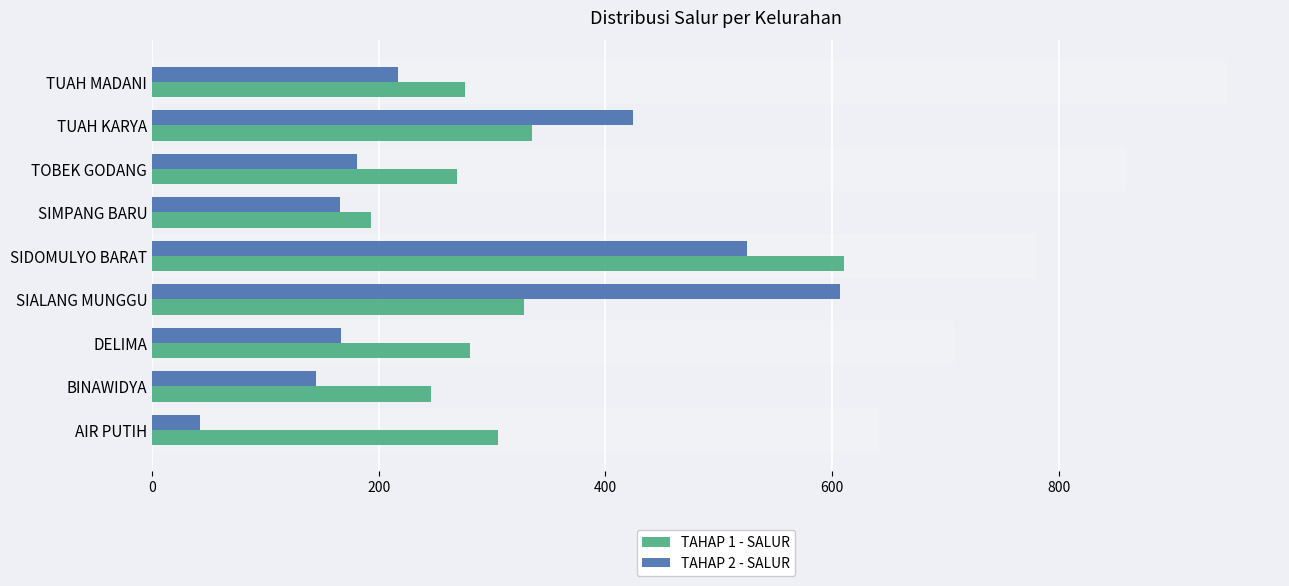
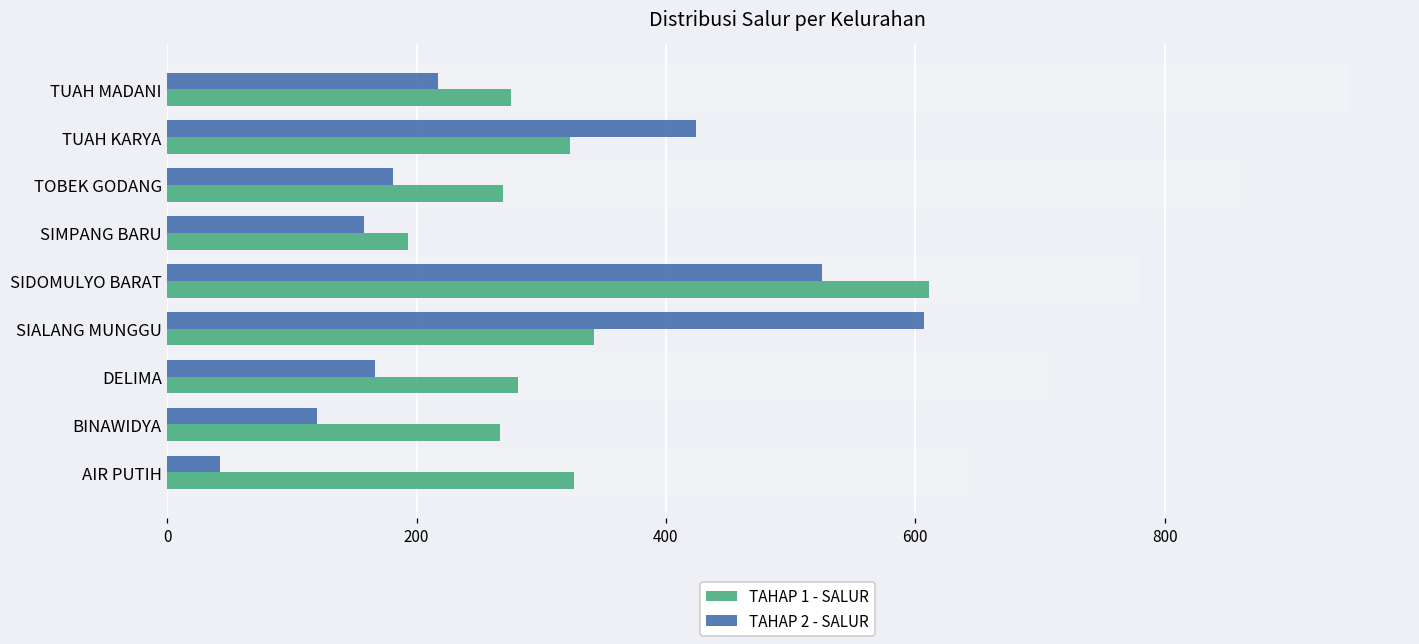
TAHAP 1 - SALUR, TUAH KARYA: 335 -> 323
TAHAP 2 - SALUR, SIMPANG BARU: 166 -> 158
TAHAP 1 - SALUR, SIALANG MUNGGU: 328 -> 342
TAHAP 2 - SALUR, BINAWIDYA: 145 -> 120
TAHAP 1 - SALUR, BINAWIDYA: 246 -> 267
TAHAP 1 - SALUR, AIR PUTIH: 305 -> 326
